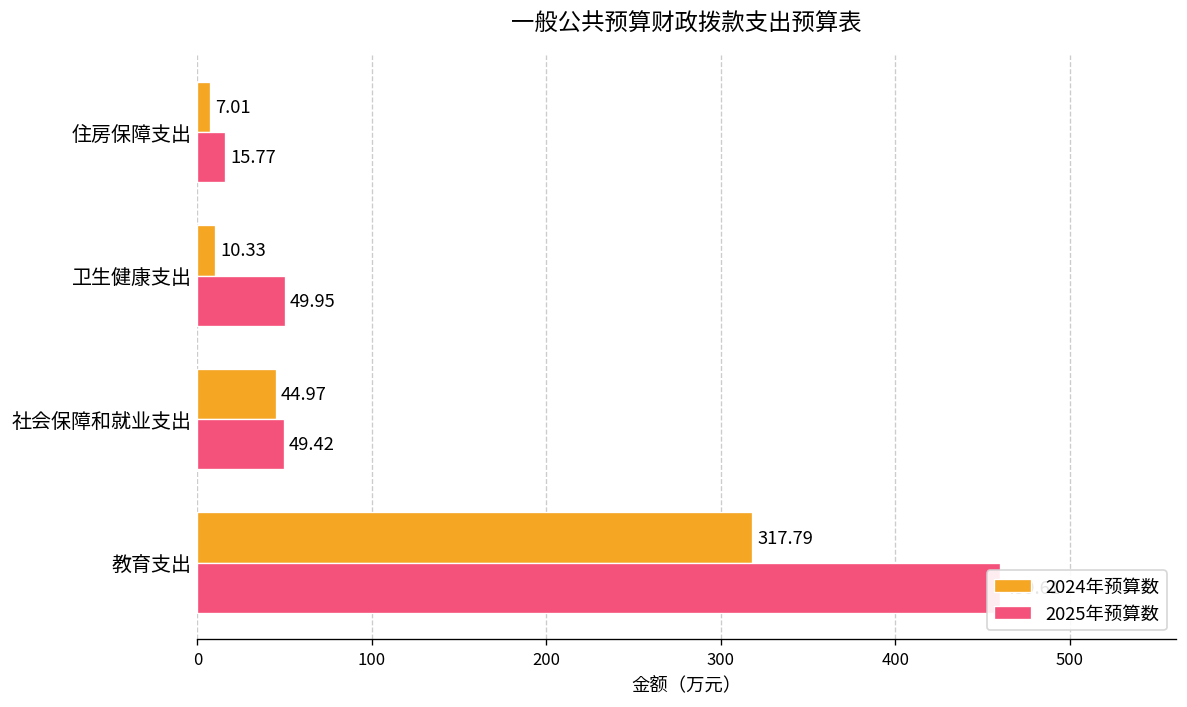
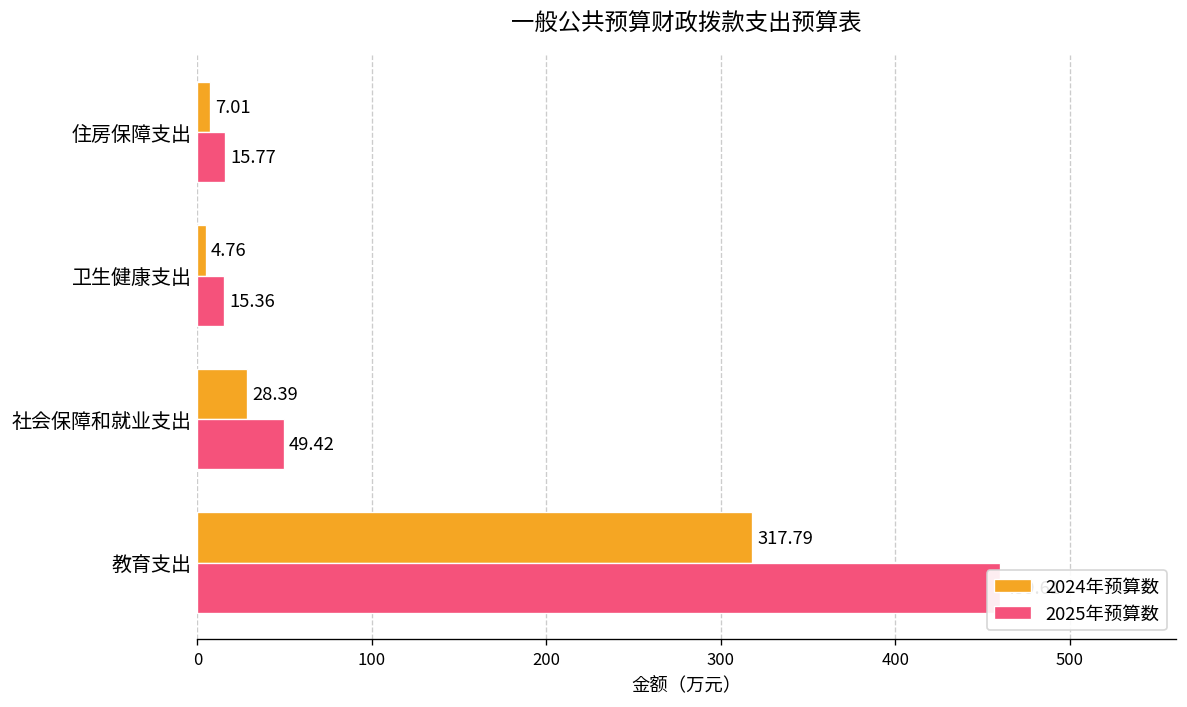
2024年预算数, 卫生健康支出: 10.33 -> 4.76
2025年预算数, 卫生健康支出: 49.95 -> 15.36
2024年预算数, 社会保障和就业支出: 44.97 -> 28.39
